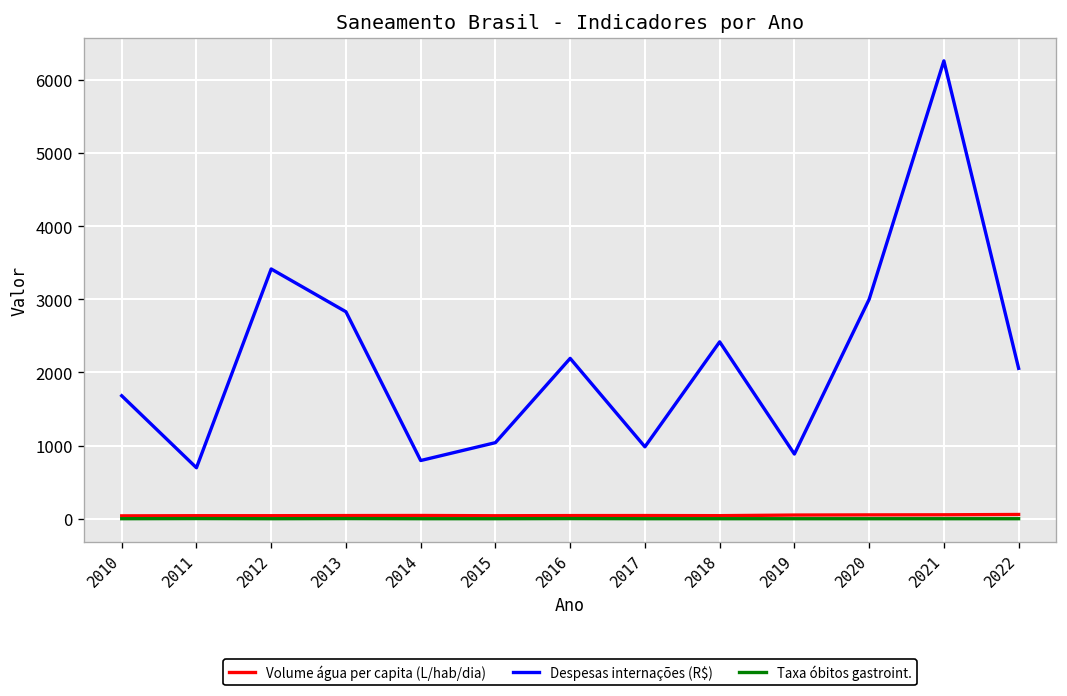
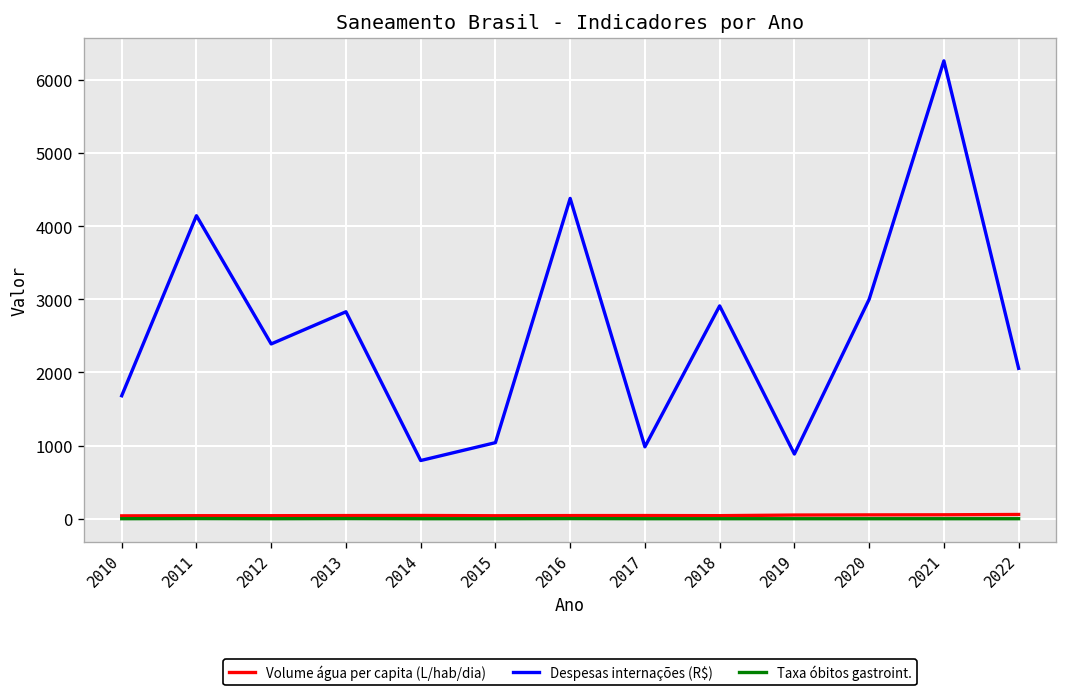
Despesas internações (R$), 2011: 700 -> 4100
Despesas internações (R$), 2012: 3400 -> 2400
Despesas internações (R$), 2016: 2200 -> 4400
Despesas internações (R$), 2018: 2400 -> 2900
